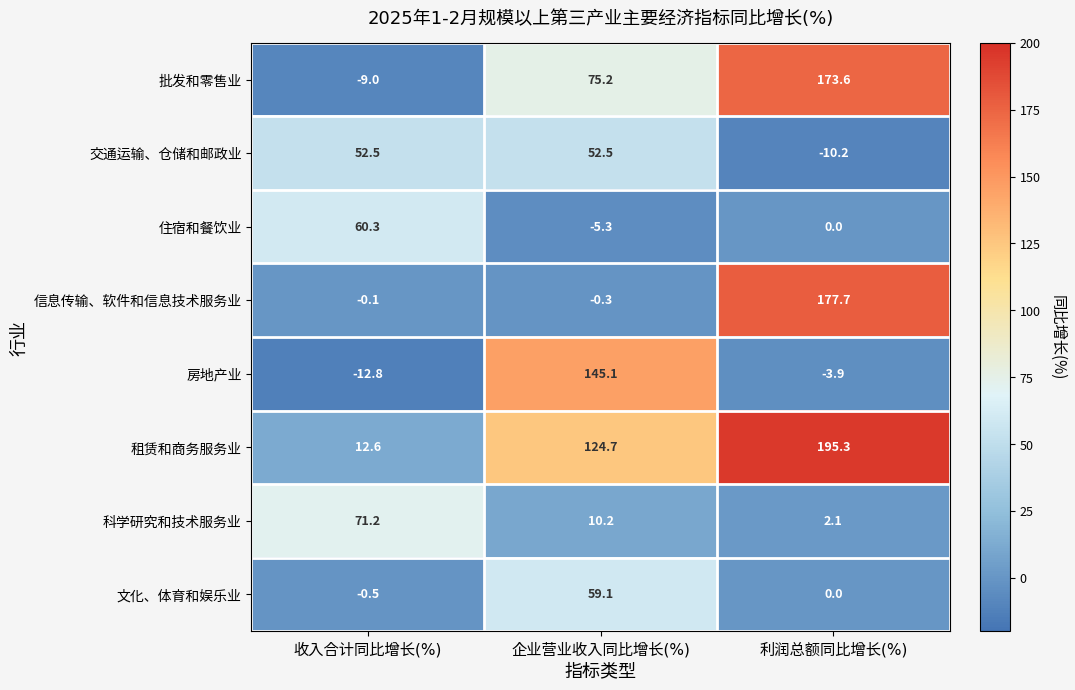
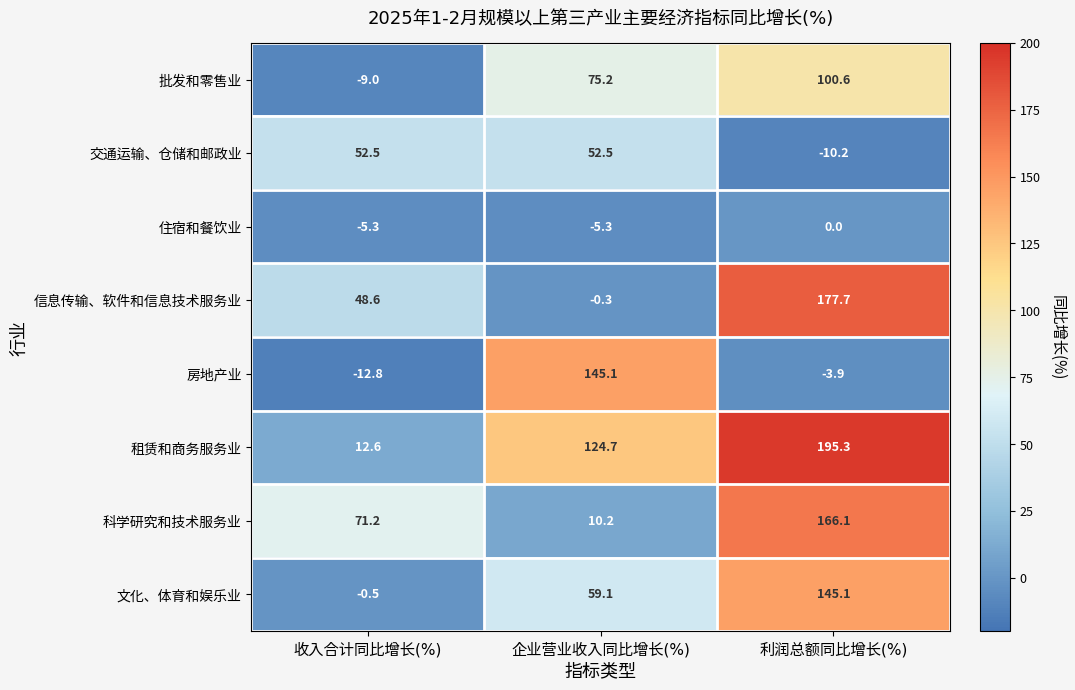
批发和零售业, 利润总额同比增长(%): 173.6 -> 100.6
住宿和餐饮业, 收入合计同比增长(%): 60.3 -> -5.3
信息传输、软件和信息技术服务业, 收入合计同比增长(%): -0.1 -> 48.6
科学研究和技术服务业, 利润总额同比增长(%): 2.1 -> 166.1
文化、体育和娱乐业, 利润总额同比增长(%): 0.0 -> 145.1
